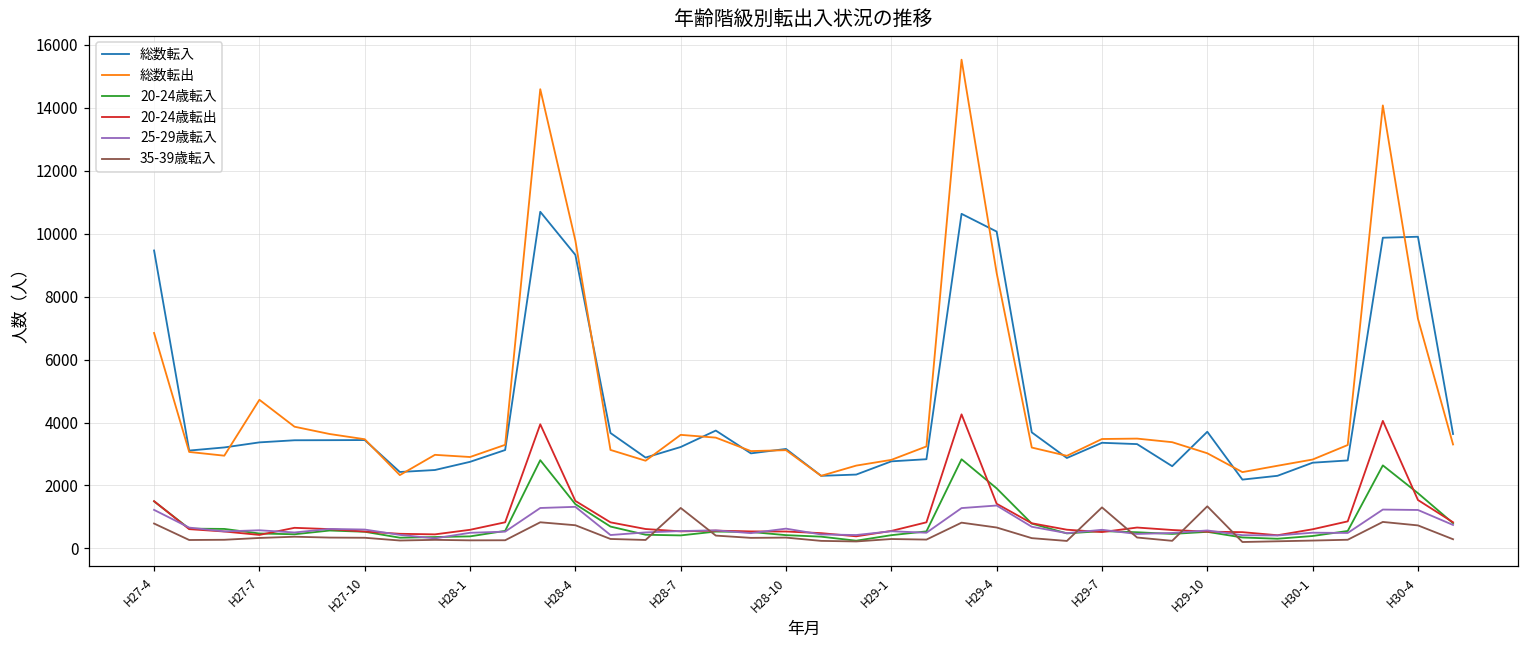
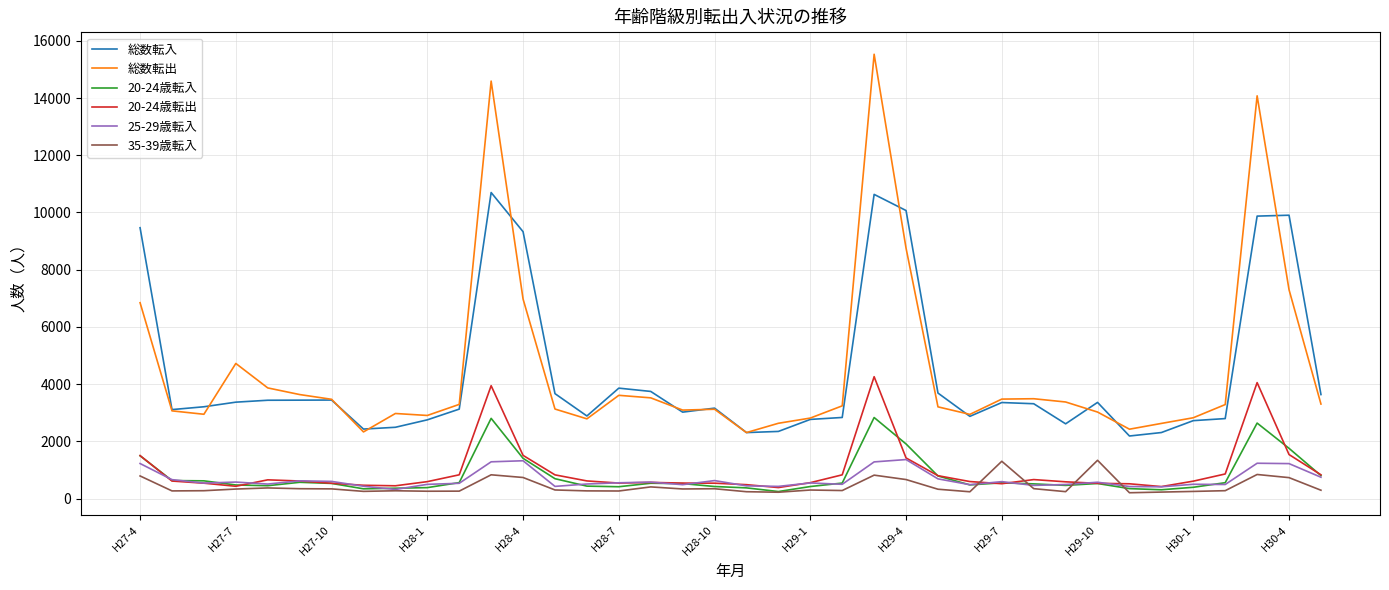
総数転出, H28-4: 9800 -> 7000
総数転入, H28-7: 3200 -> 3900
35-39歳転入, H28-7: 1300 -> 300
総数転入, H29-10: 3700 -> 3400
